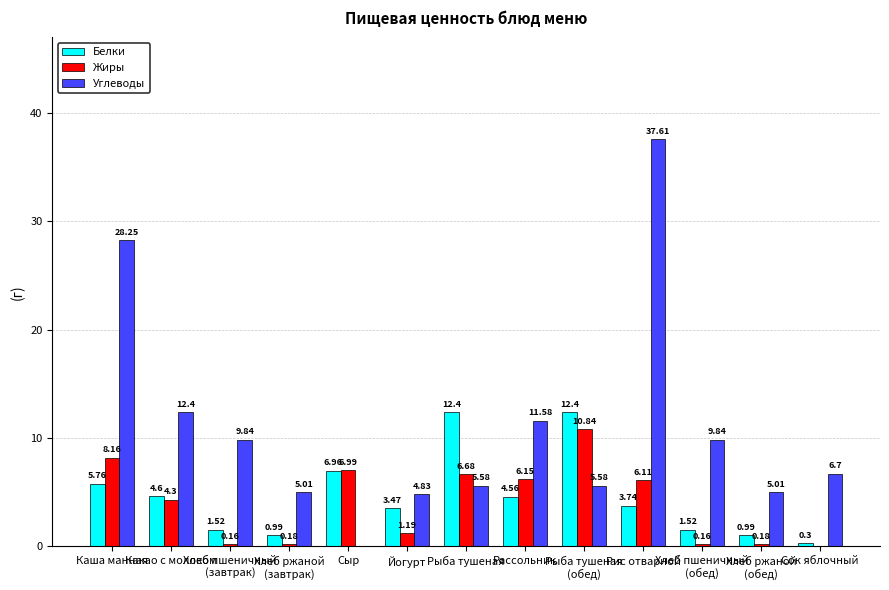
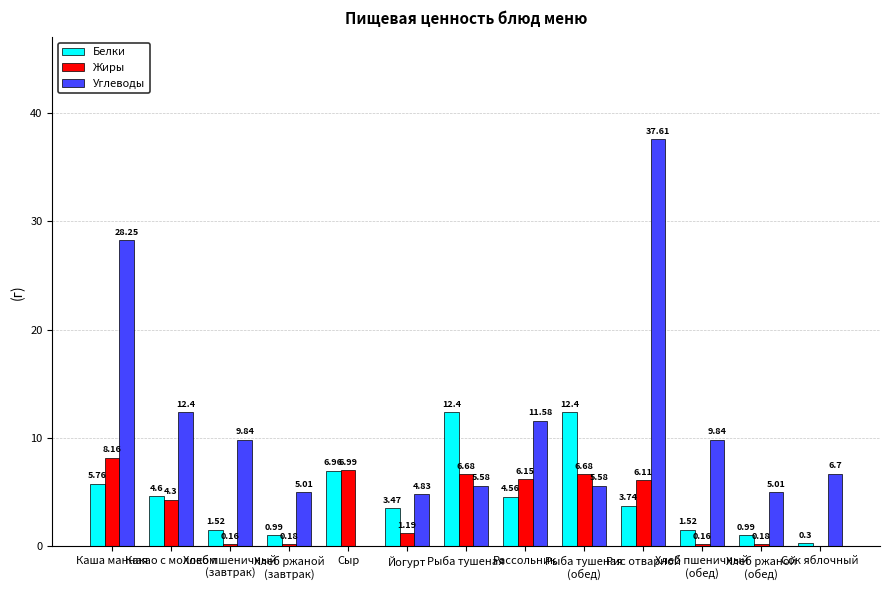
Жиры, Рыба тушеная (обед): 10.84 -> 6.68
